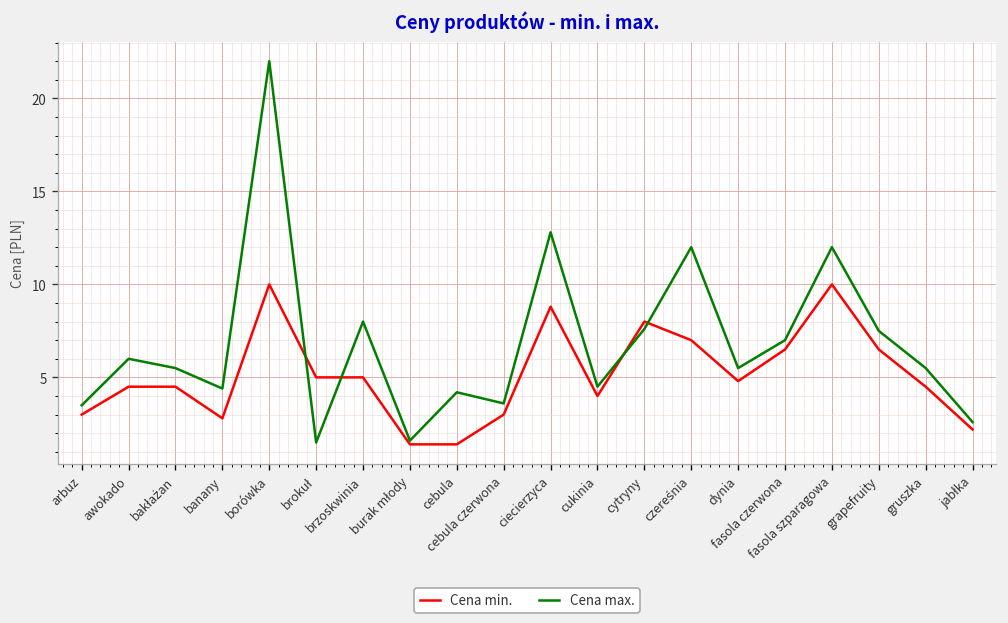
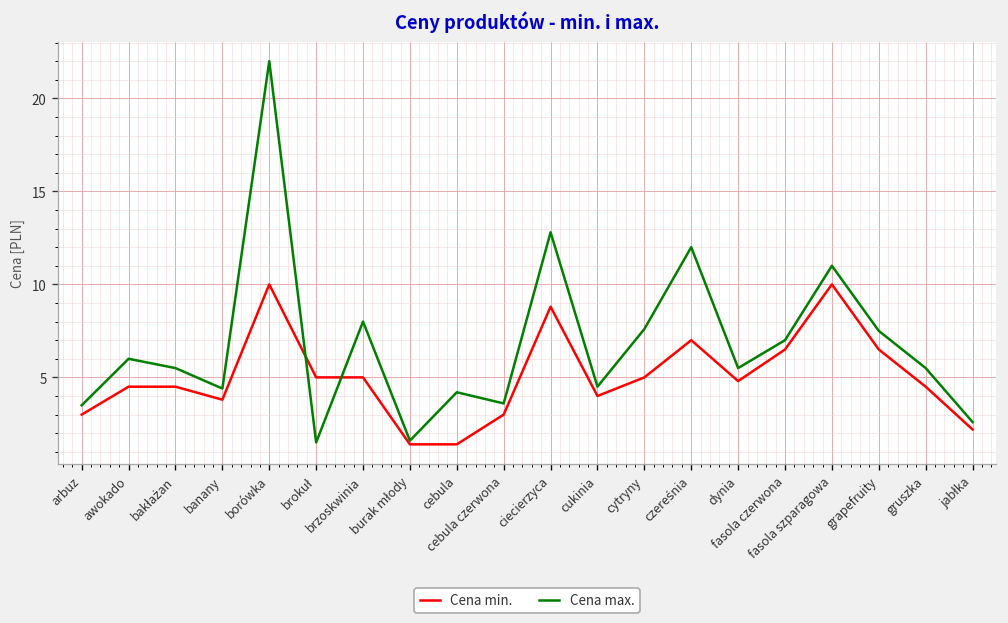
Cena min., banany: 2.8 -> 3.8
Cena min., cytryny: 8 -> 5
Cena max., fasola szparagowa: 12 -> 11
